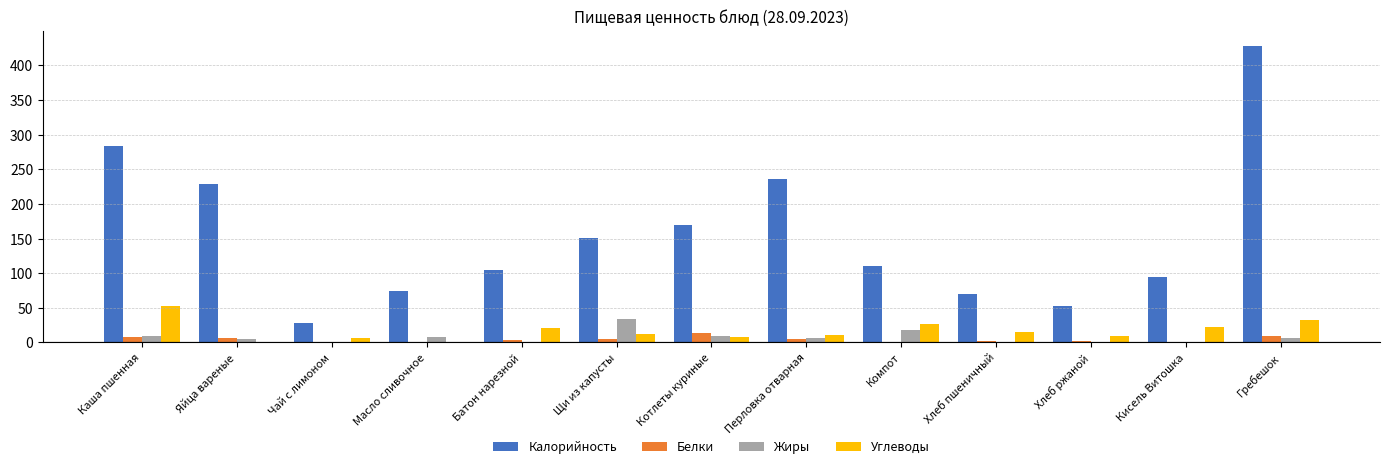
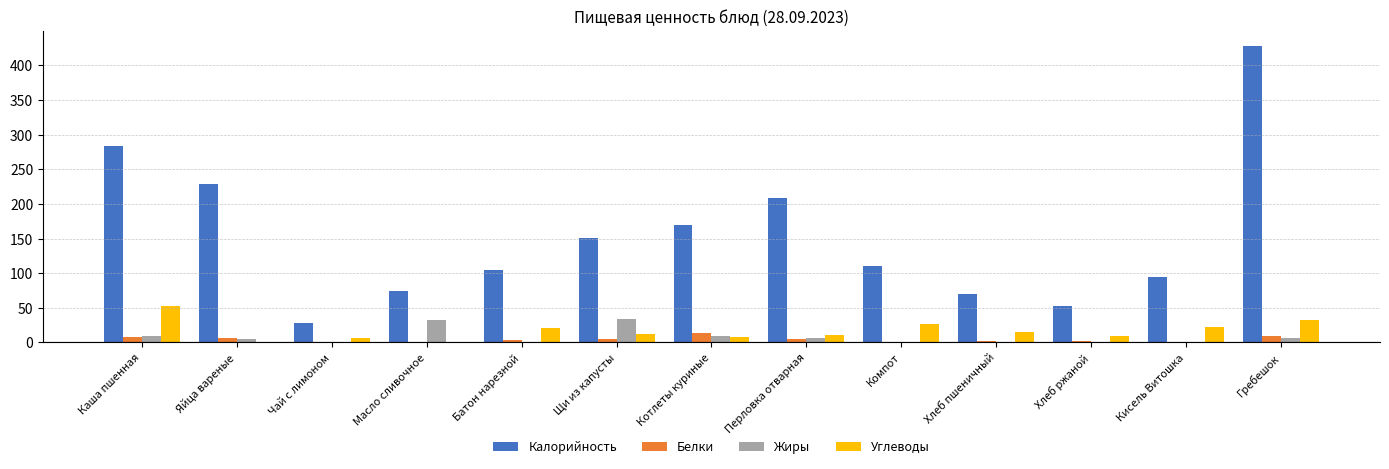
Жиры, Масло сливочное: 10 -> 30
Калорийность, Перловка отварная: 240 -> 210
Жиры, Компот: 20 -> 0
